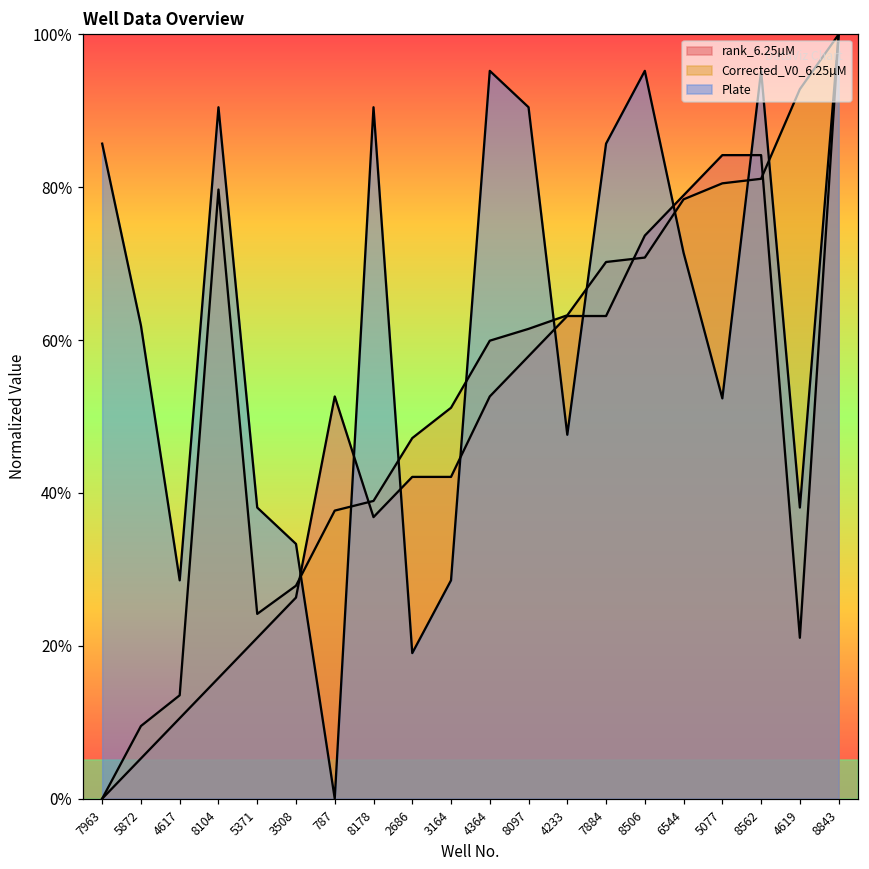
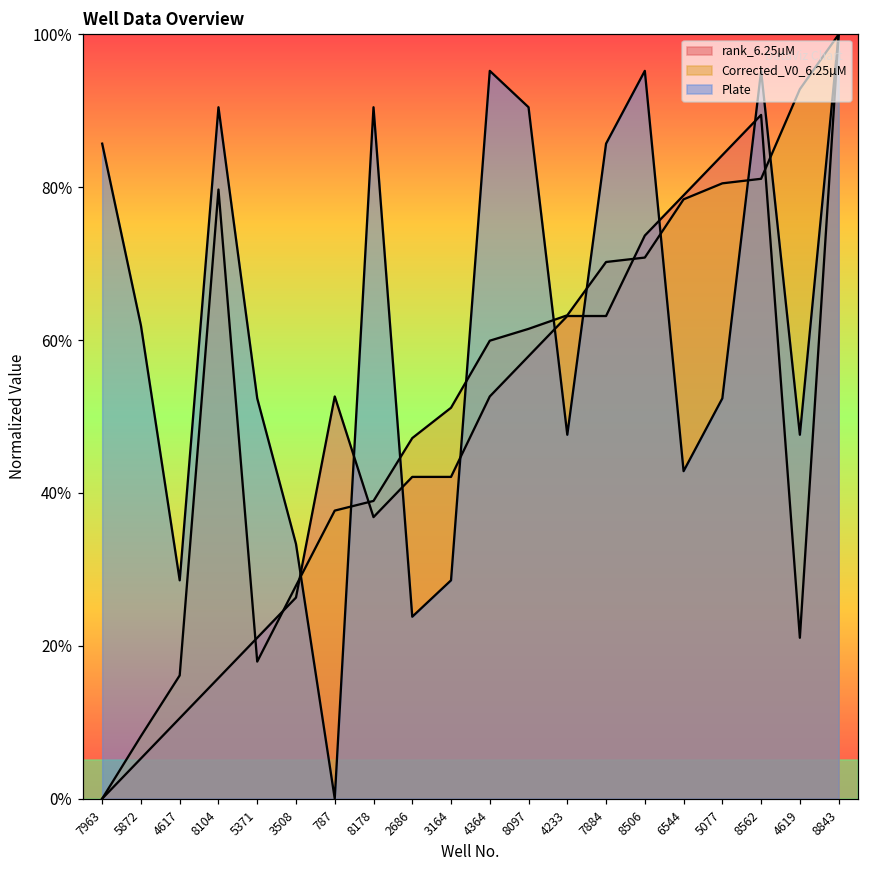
Corrected_V0_6.25µM, 5872: 10% -> 8%
Corrected_V0_6.25µM, 4617: 14% -> 16%
Corrected_V0_6.25µM, 5371: 24% -> 18%
Plate, 5371: 38% -> 52%
Plate, 2686: 19% -> 24%
Plate, 6544: 71% -> 43%
rank_6.25µM, 8562: 84% -> 89%
Plate, 4619: 38% -> 48%
